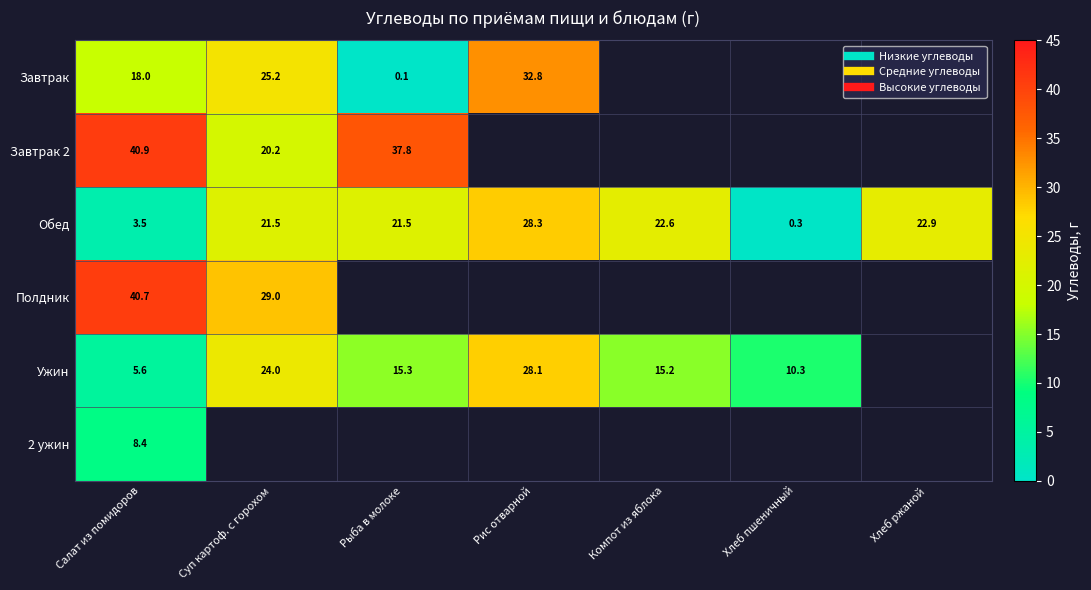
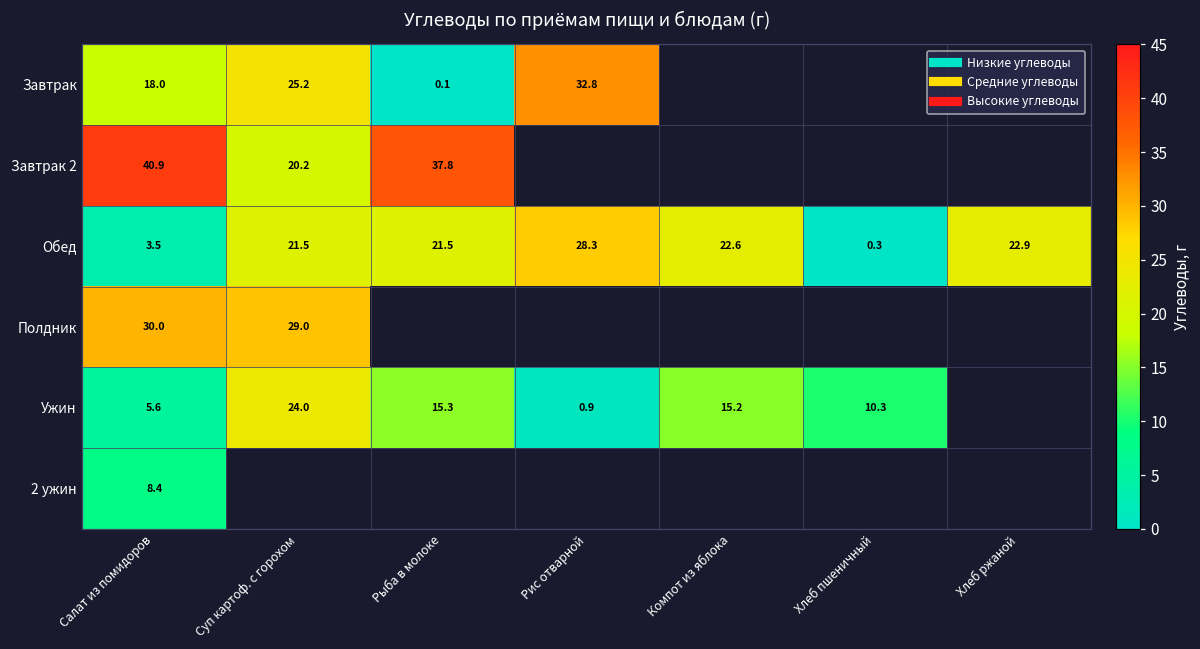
Полдник, Салат из помидоров: 40.7 -> 30.0
Ужин, Рис отварной: 28.1 -> 0.9
